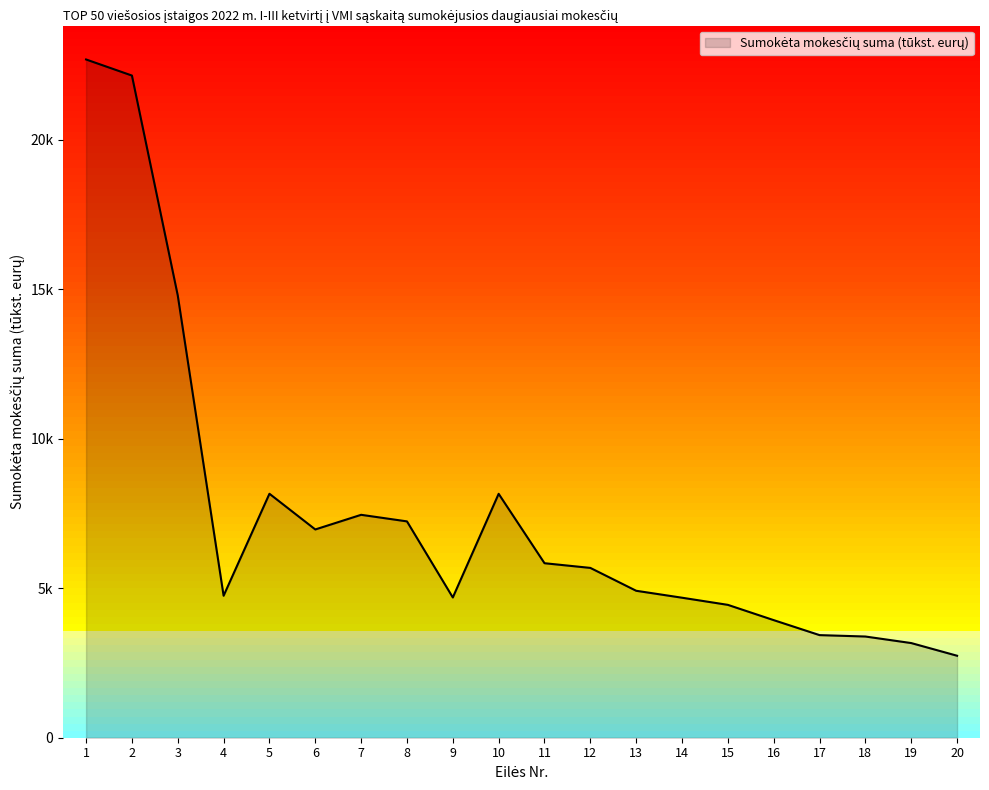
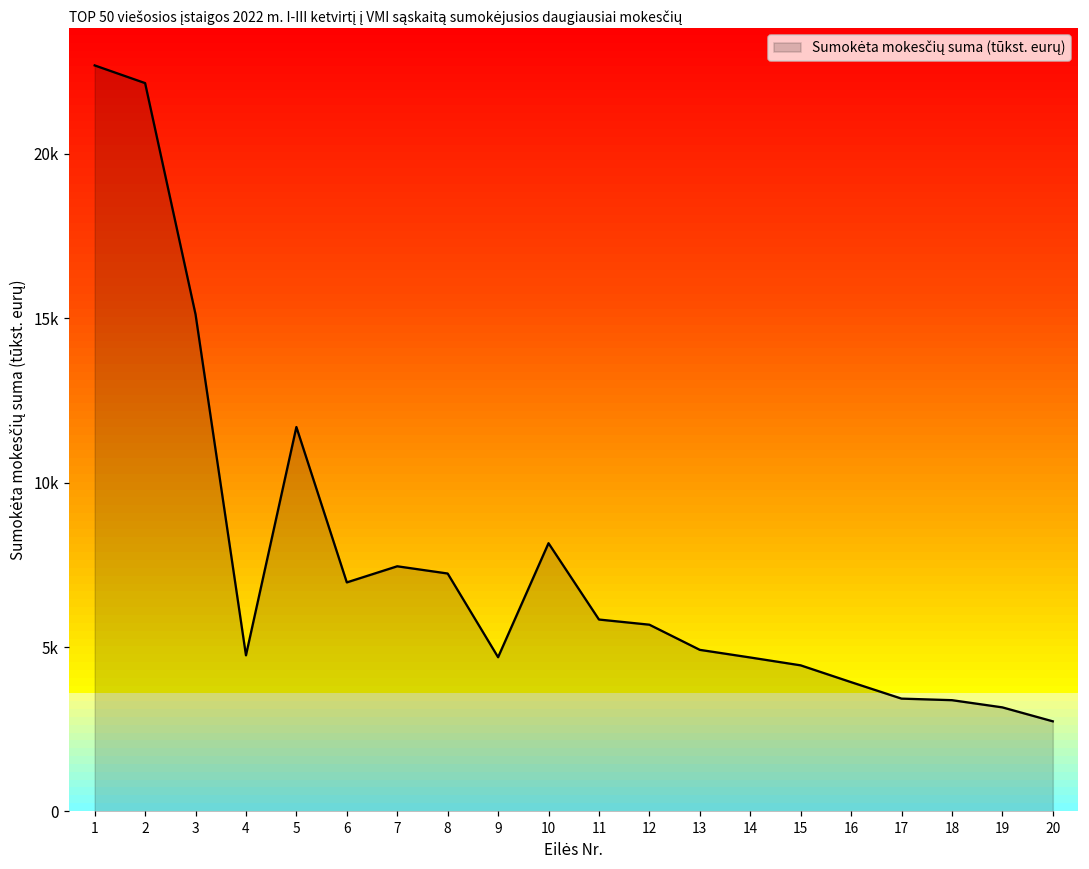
3: 14800 -> 15100
5: 8200 -> 11700
